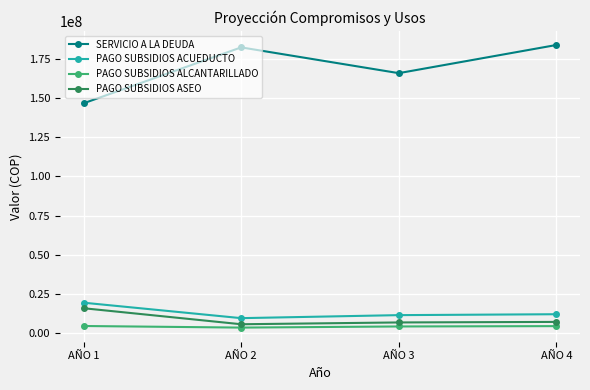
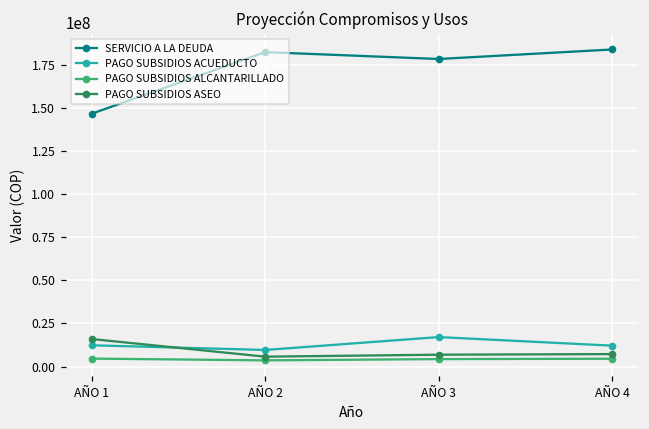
PAGO SUBSIDIOS ACUEDUCTO, AÑO 1: 19000000 -> 12000000
SERVICIO A LA DEUDA, AÑO 3: 166000000 -> 178000000
PAGO SUBSIDIOS ACUEDUCTO, AÑO 3: 12000000 -> 17000000
